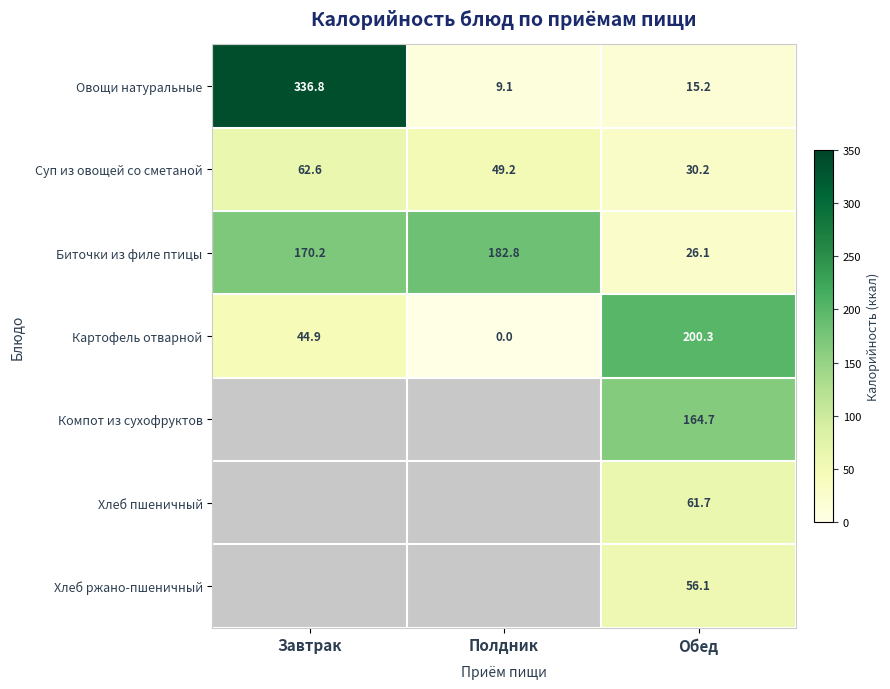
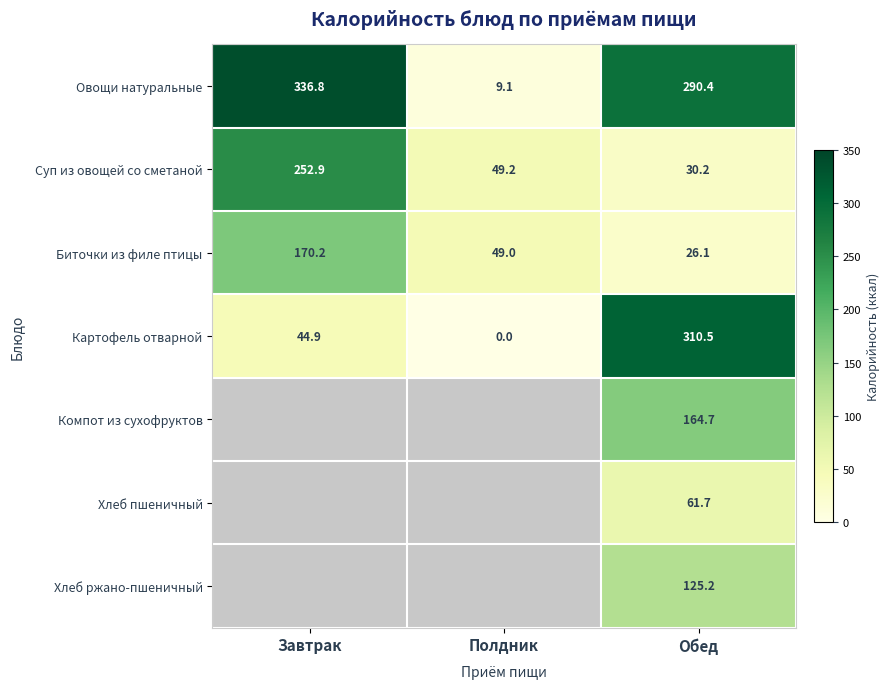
Овощи натуральные, Обед: 15.2 -> 290.4
Суп из овощей со сметаной, Завтрак: 62.6 -> 252.9
Биточки из филе птицы, Полдник: 182.8 -> 49.0
Картофель отварной, Обед: 200.3 -> 310.5
Хлеб ржано-пшеничный, Обед: 56.1 -> 125.2
